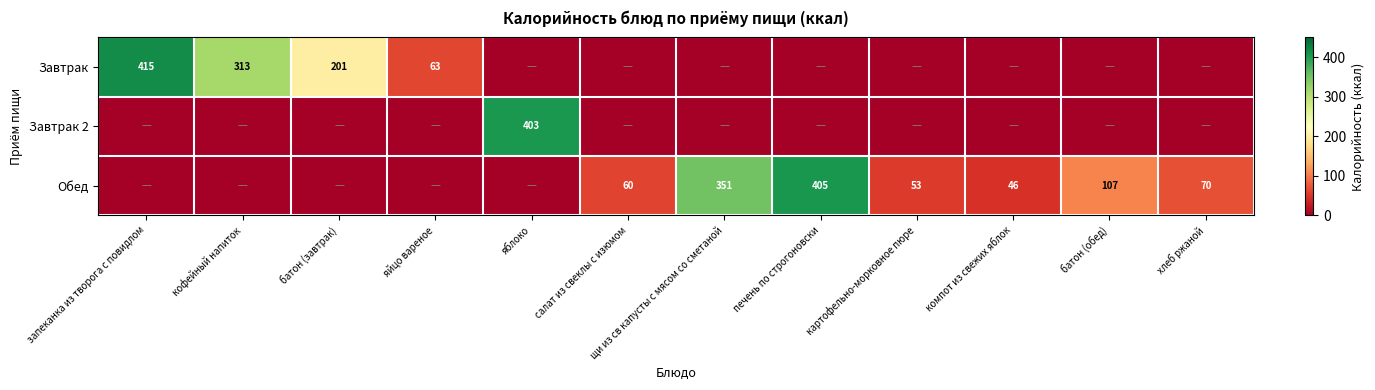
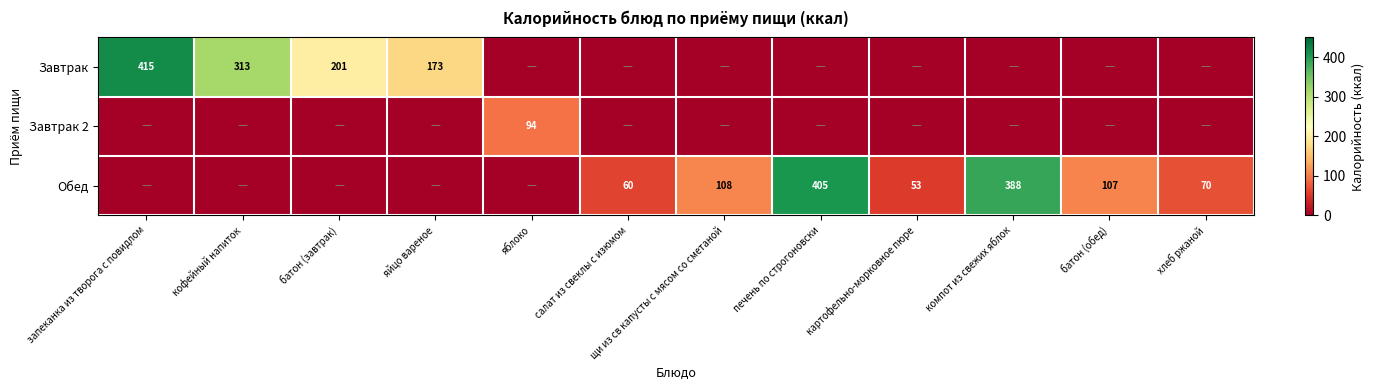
Завтрак, яйцо вареное: 63 -> 173
Завтрак 2, яблоко: 403 -> 94
Обед, щи из св капусты с мясом со сметаной: 351 -> 108
Обед, компот из свежих яблок: 46 -> 388
